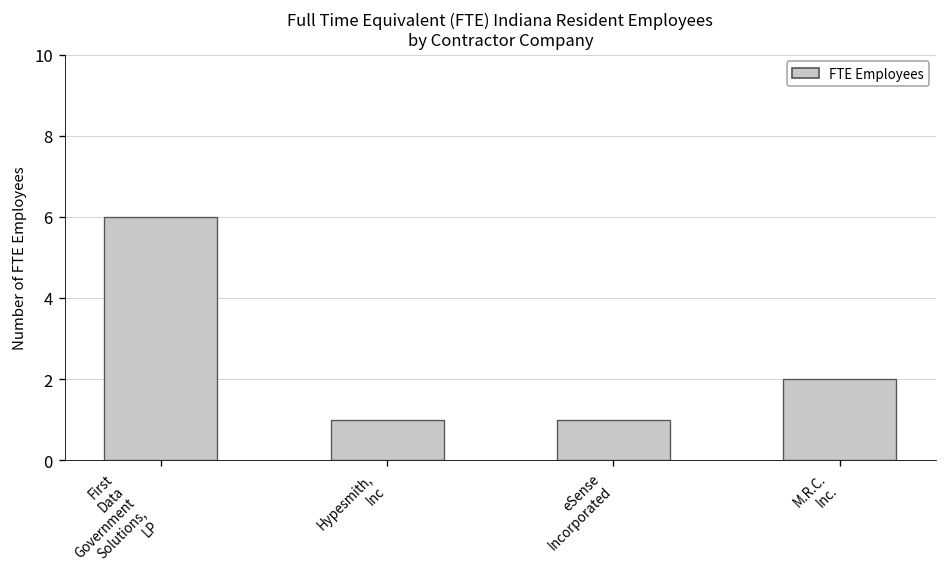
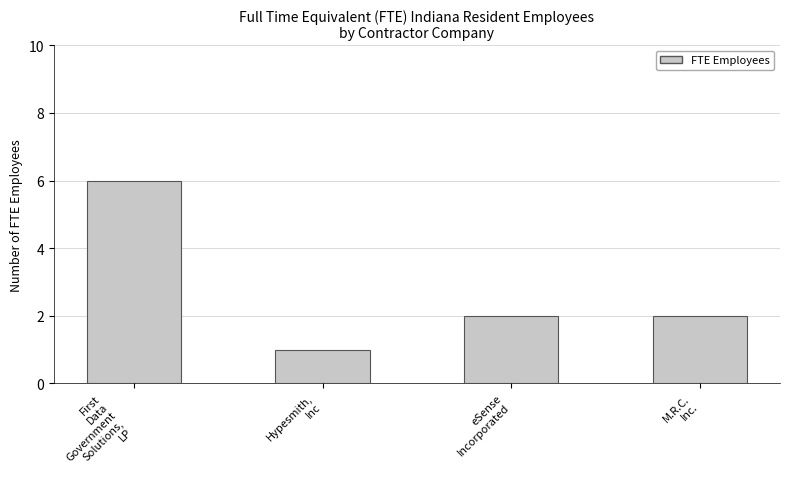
eSense Incorporated: 1 -> 2
